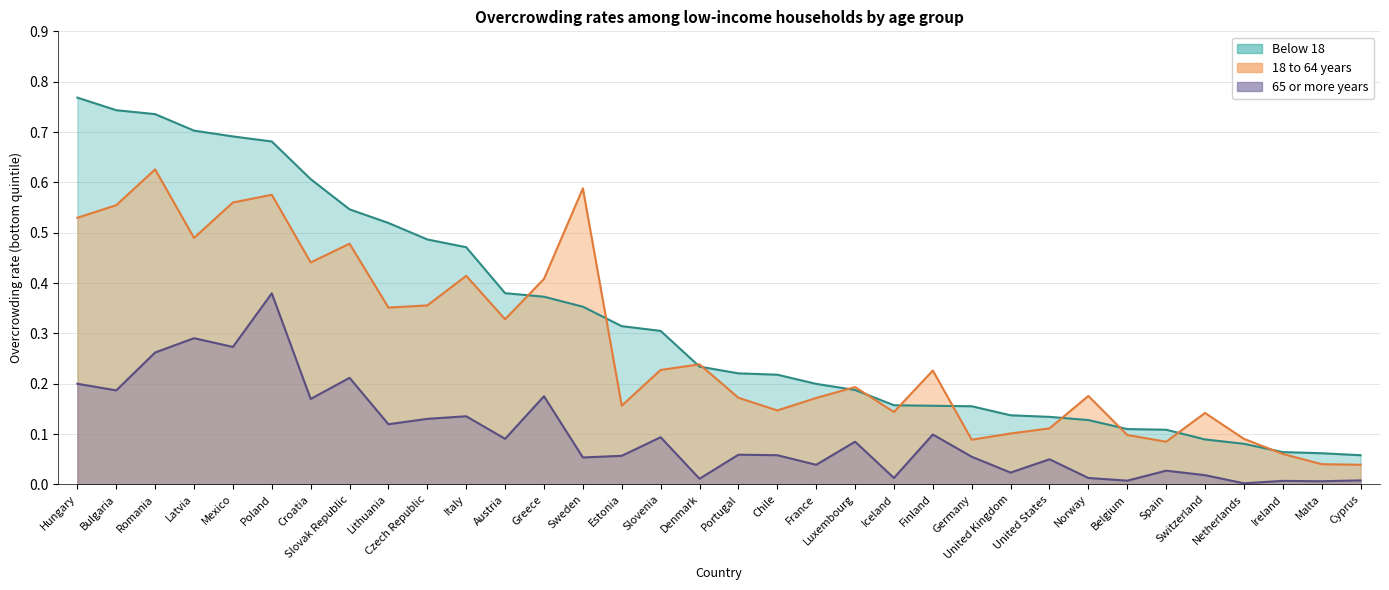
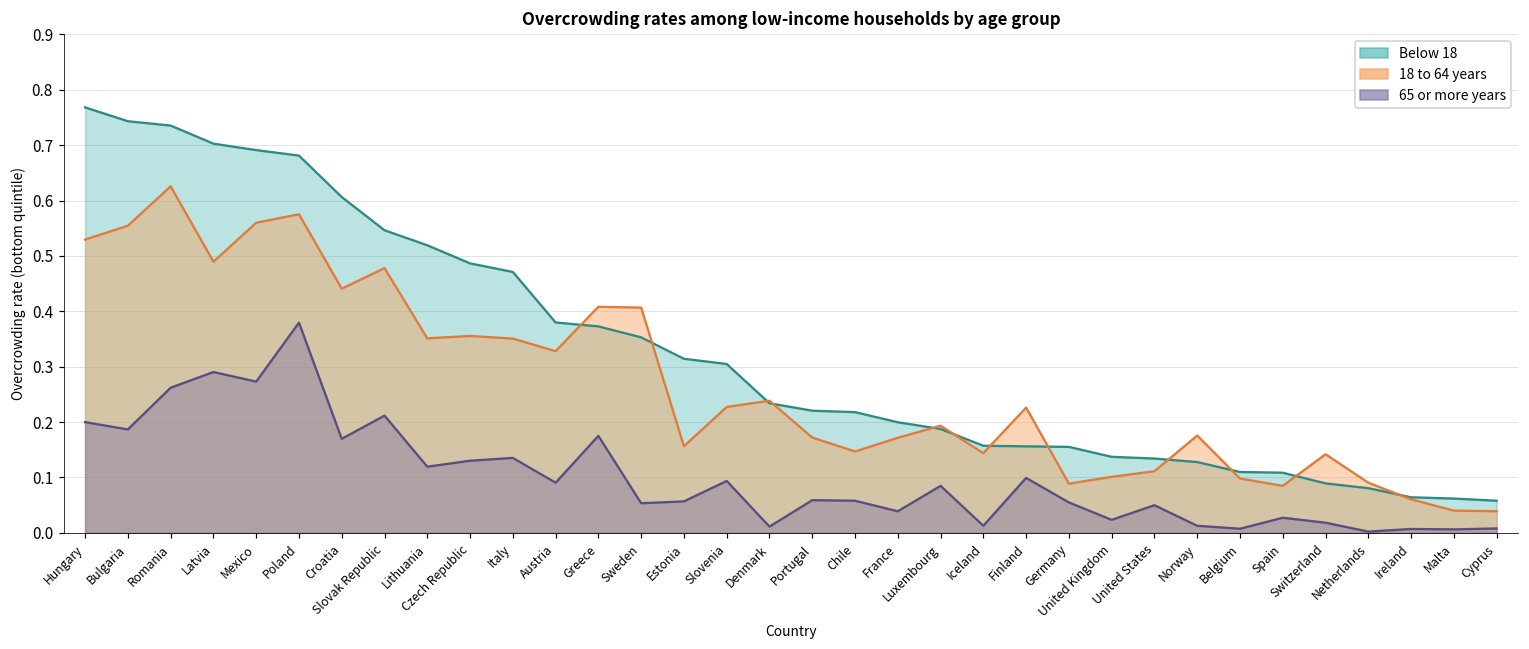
18 to 64 years, Italy: 0.41 -> 0.35
18 to 64 years, Sweden: 0.59 -> 0.41
